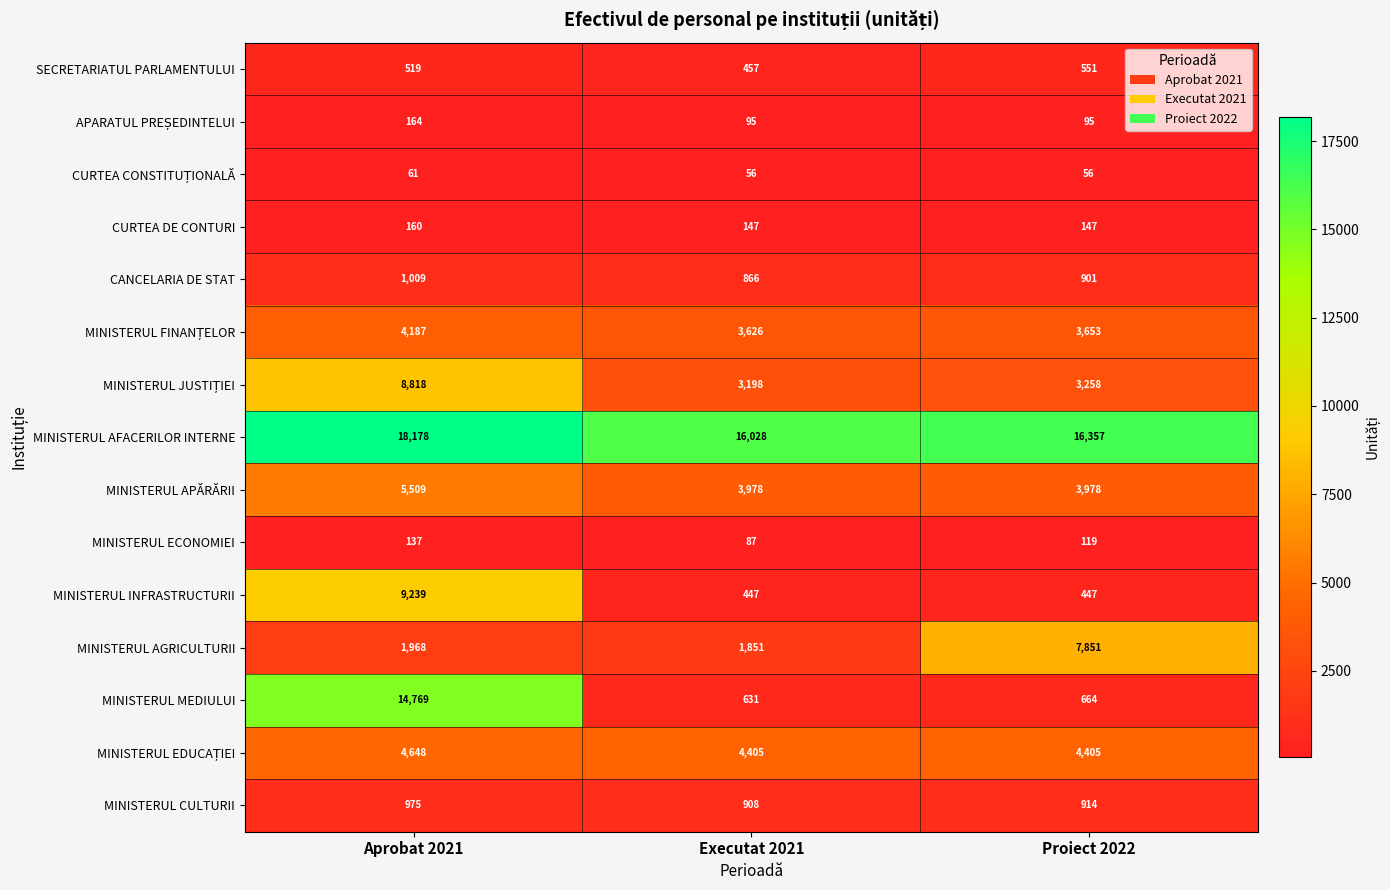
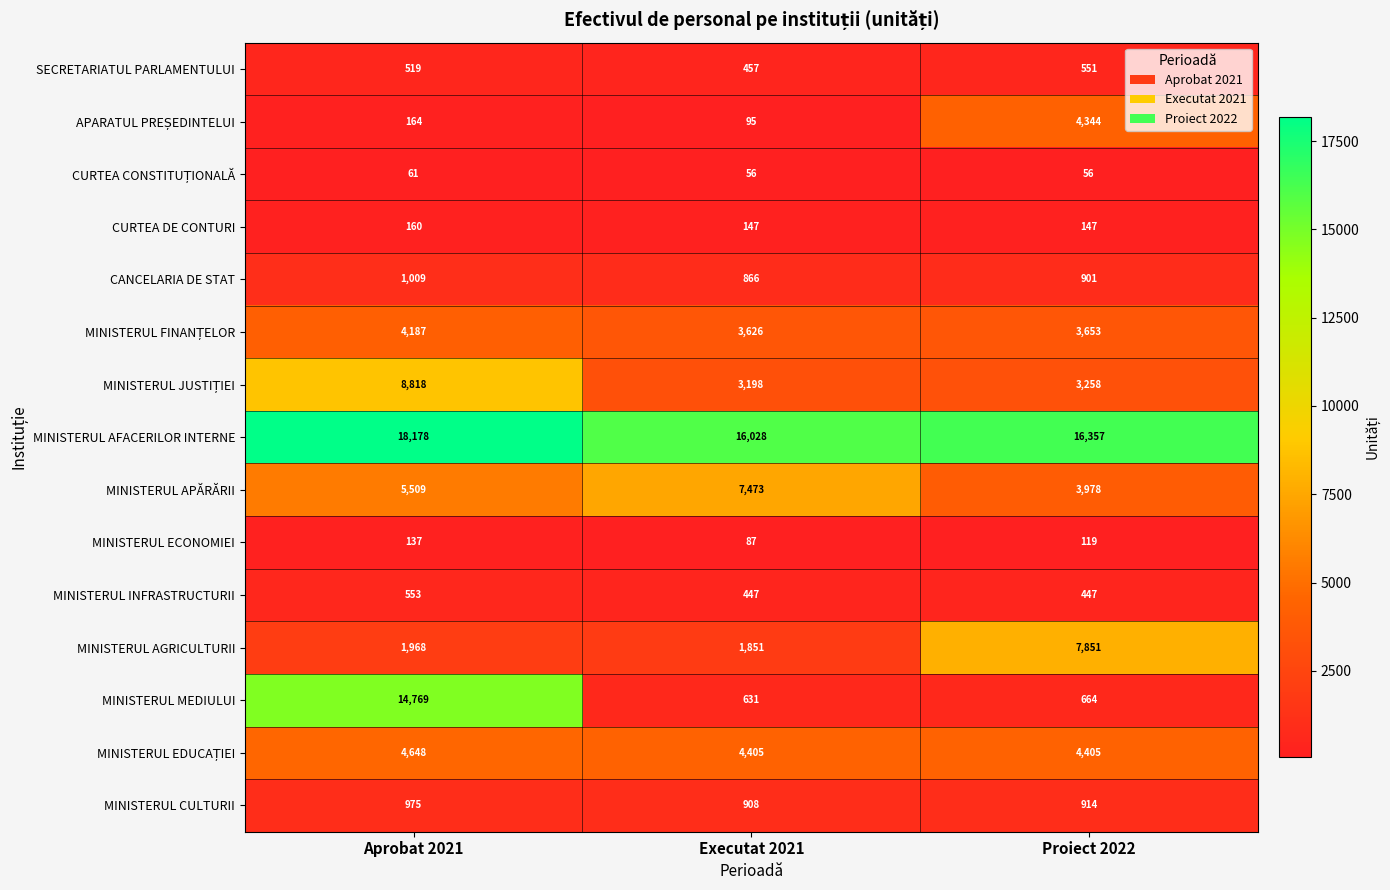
APARATUL PREȘEDINTELUI, Proiect 2022: 95 -> 4,344
MINISTERUL APĂRĂRII, Executat 2021: 3,978 -> 7,473
MINISTERUL INFRASTRUCTURII, Aprobat 2021: 9,239 -> 553
